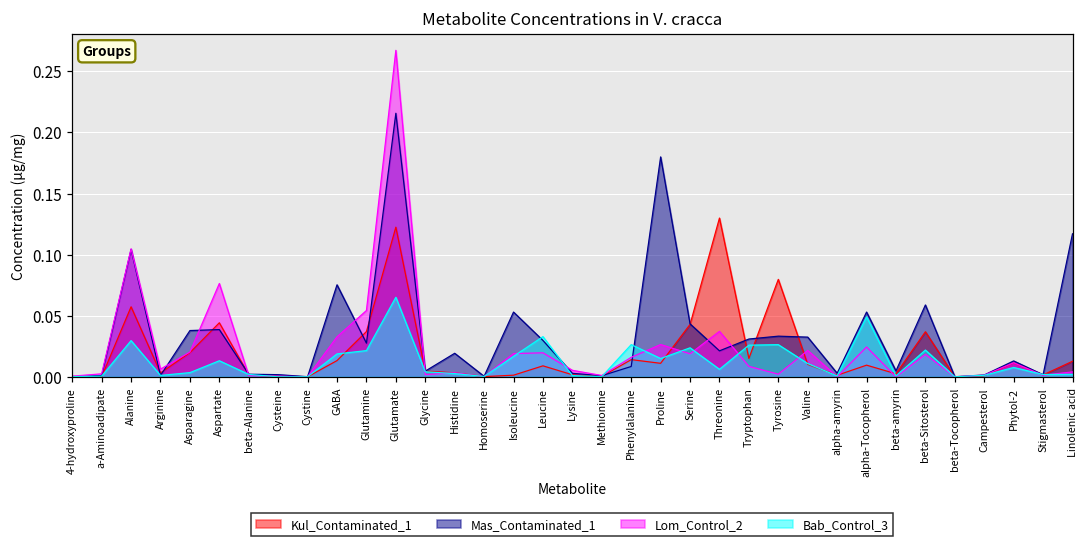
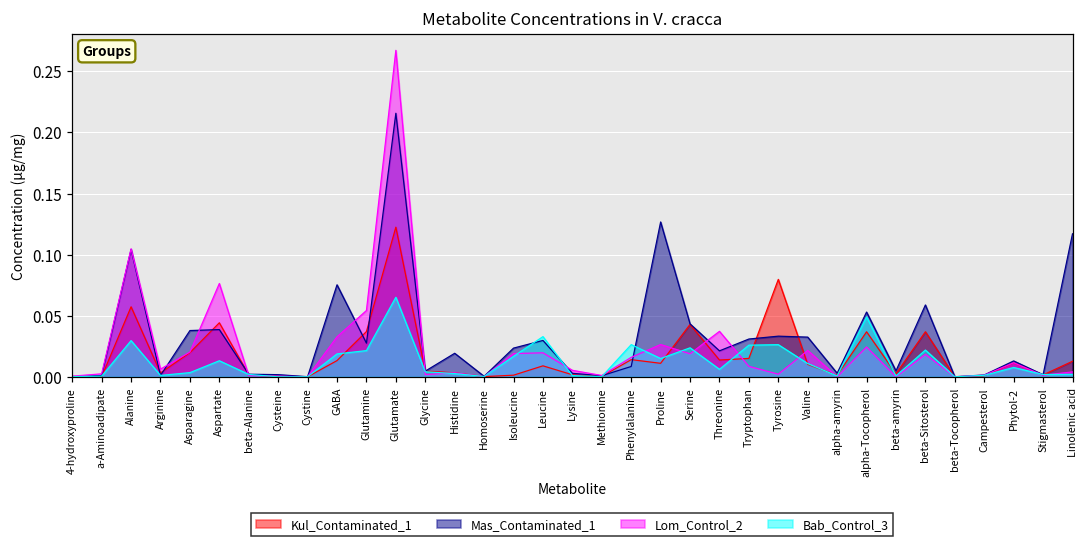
Mas_Contaminated_1, Isoleucine: 0.053 -> 0.024
Mas_Contaminated_1, Proline: 0.180 -> 0.127
Kul_Contaminated_1, Threonine: 0.130 -> 0.014
Kul_Contaminated_1, alpha-Tocopherol: 0.010 -> 0.037
